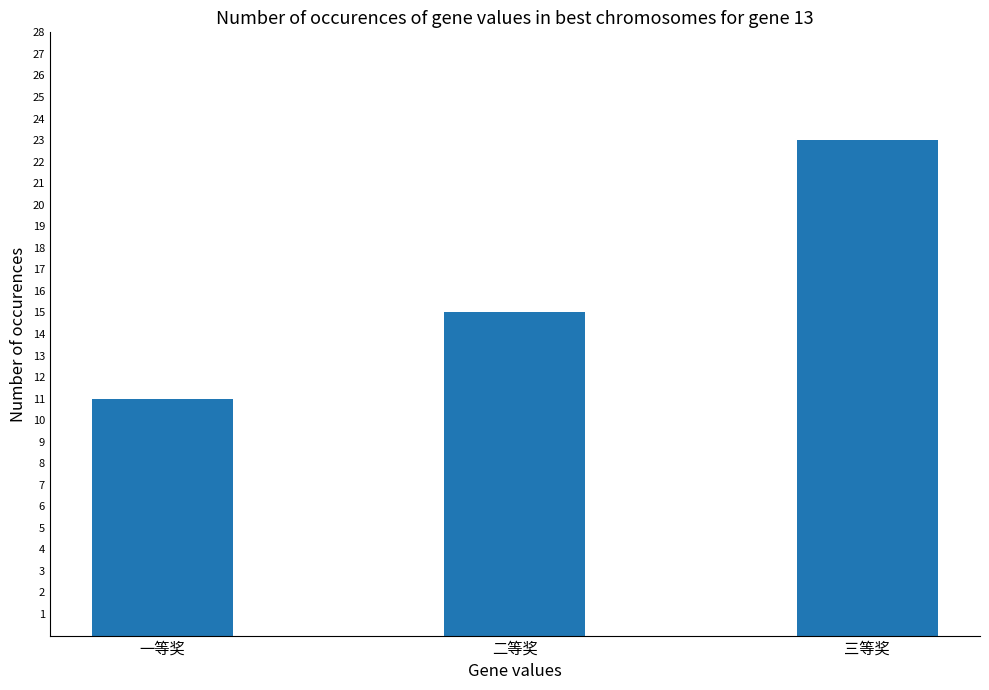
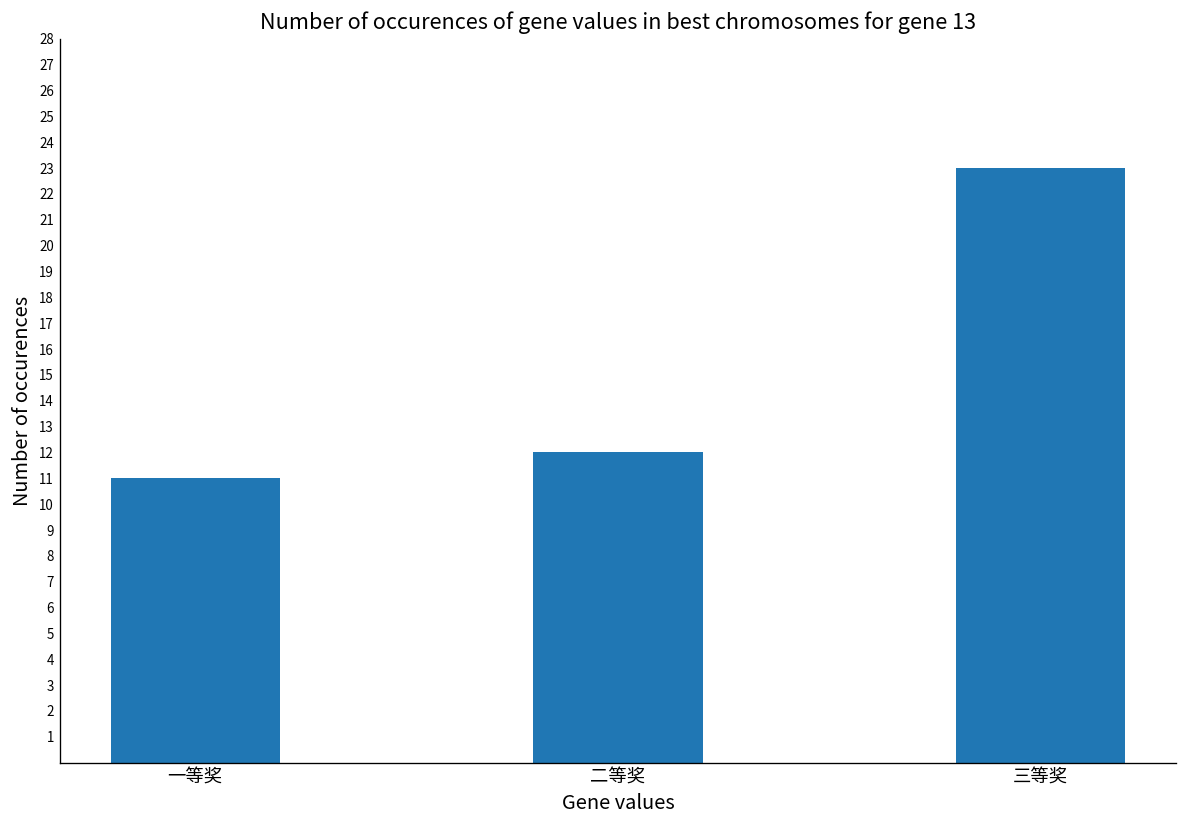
二等奖: 15 -> 12
